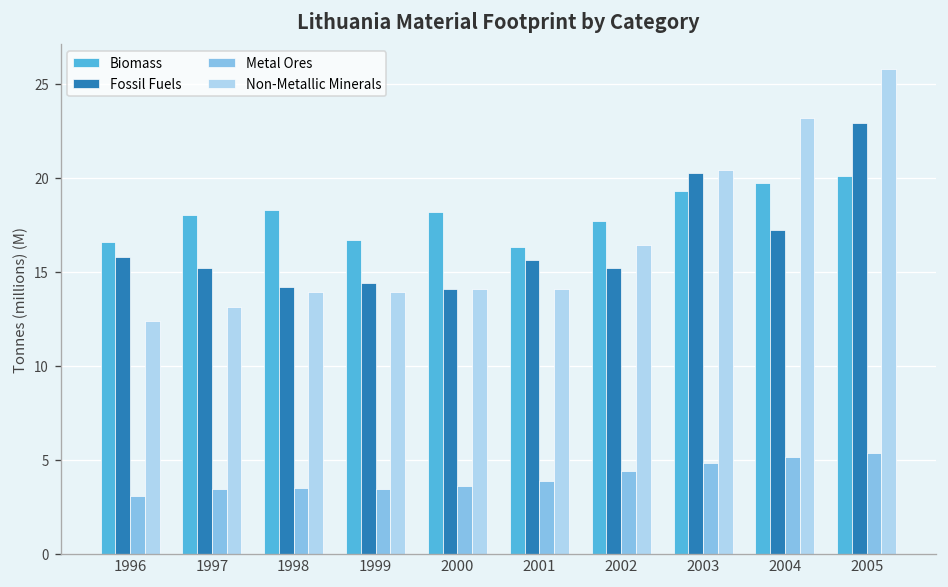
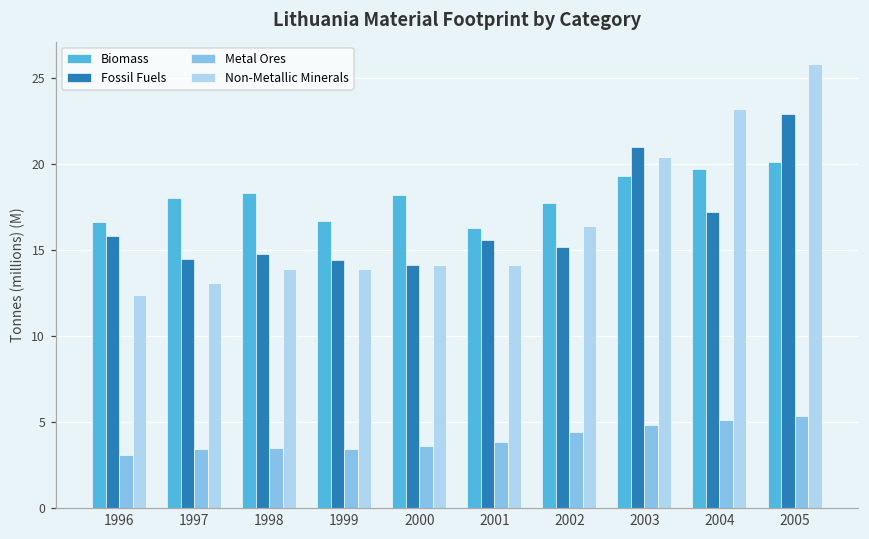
Fossil Fuels, 1997: 15.2 -> 14.5
Fossil Fuels, 1998: 14.2 -> 14.8
Fossil Fuels, 2003: 20.3 -> 21.0
